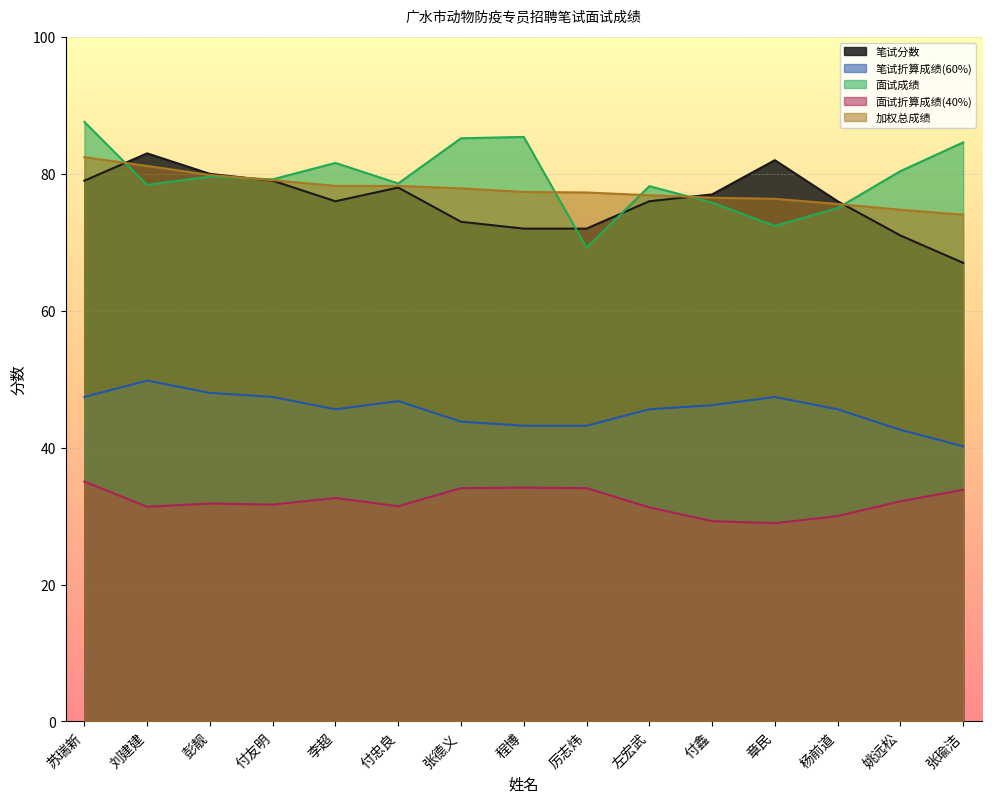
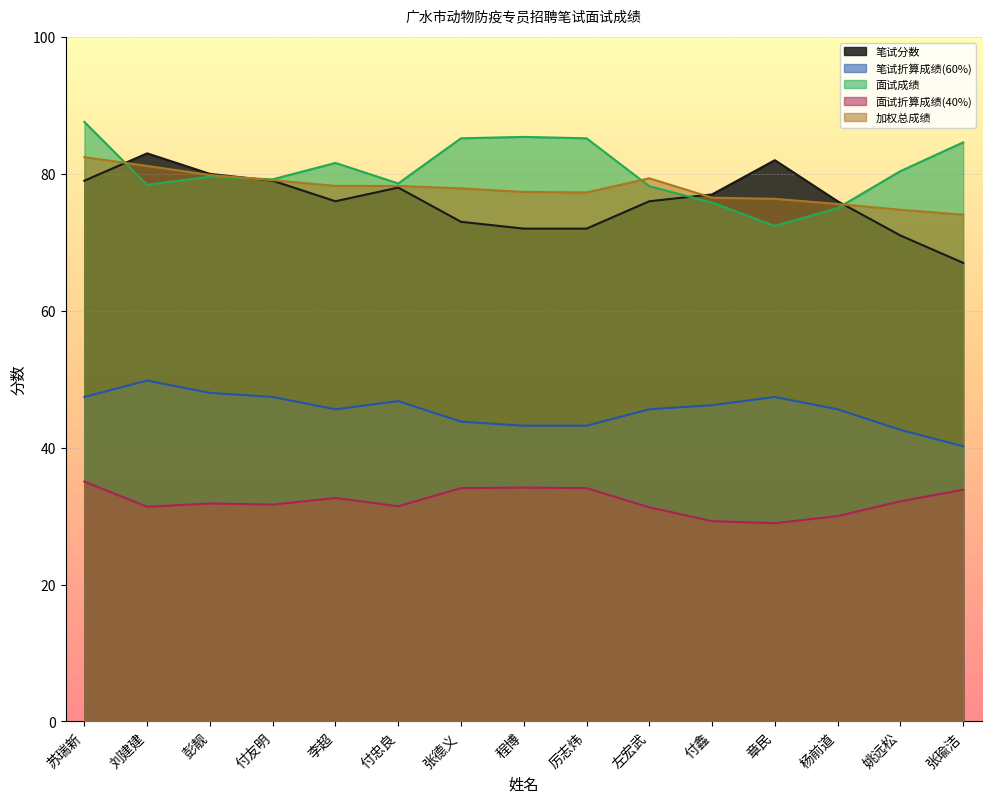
面试成绩, 厉志炜: 69 -> 85
加权总成绩, 左宏武: 77 -> 79
